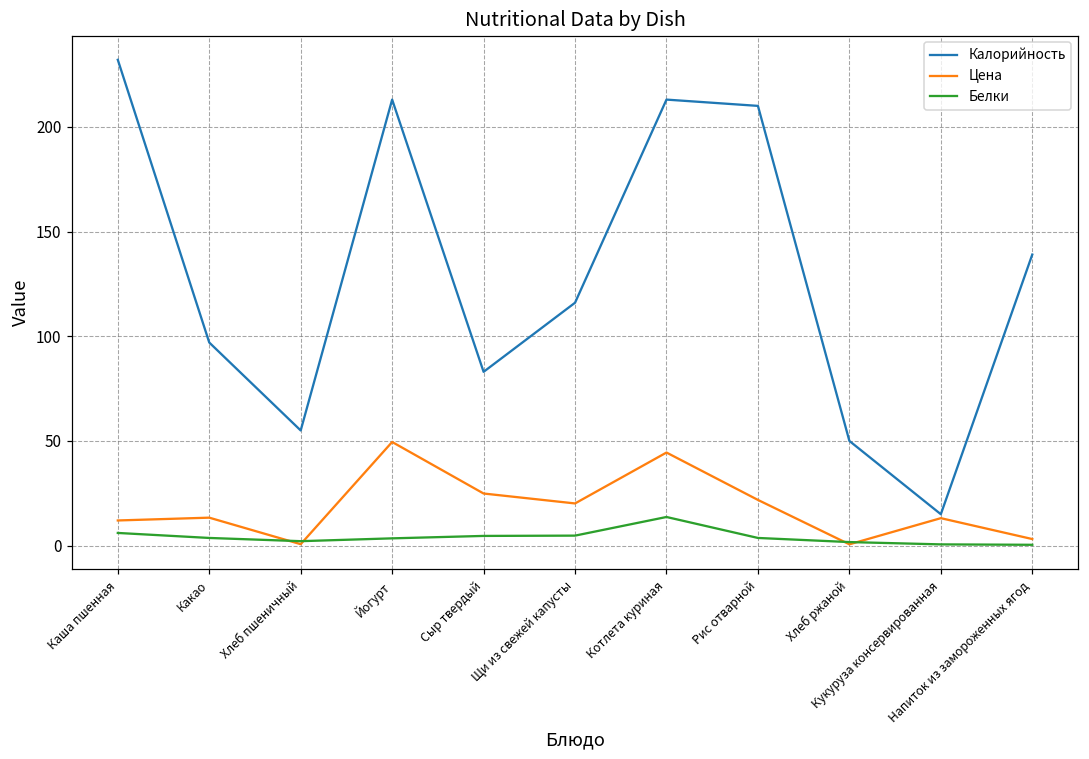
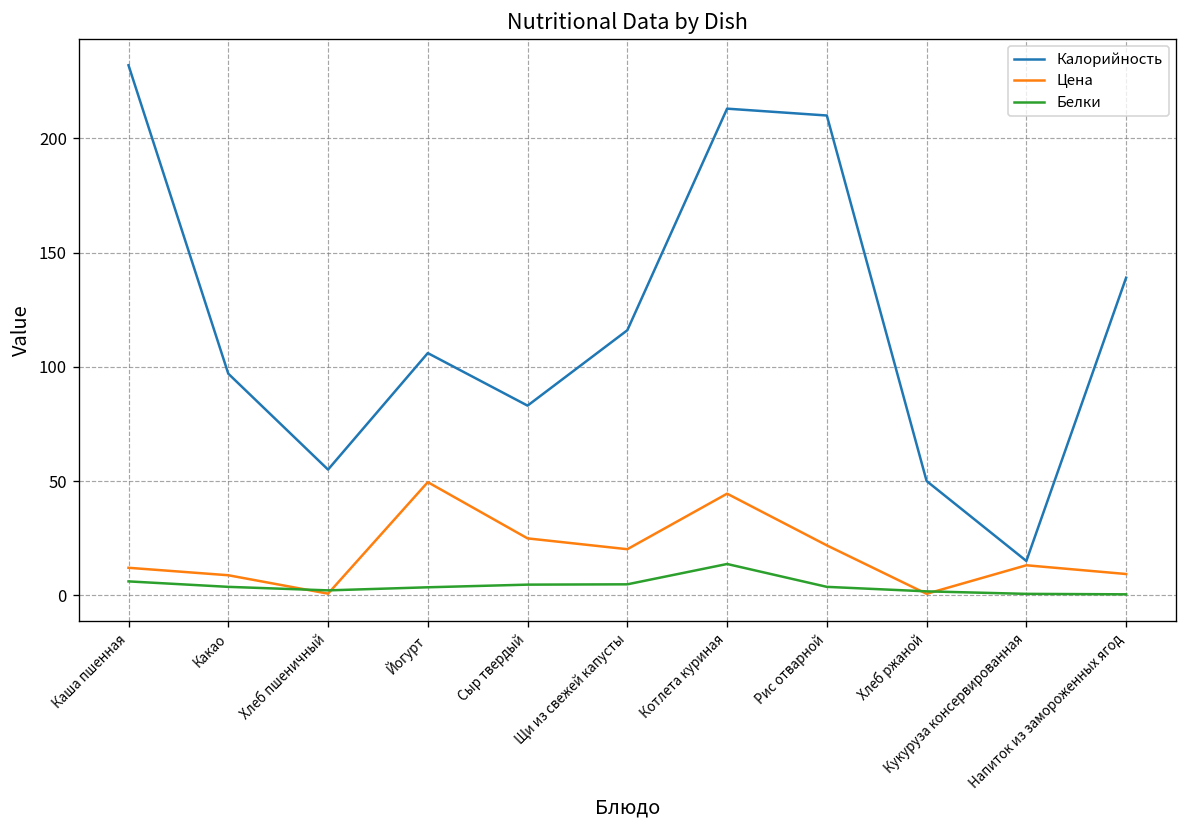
Цена, Какао: 13 -> 9
Калорийность, Йогурт: 213 -> 106
Цена, Напиток из замороженных ягод: 3 -> 9
